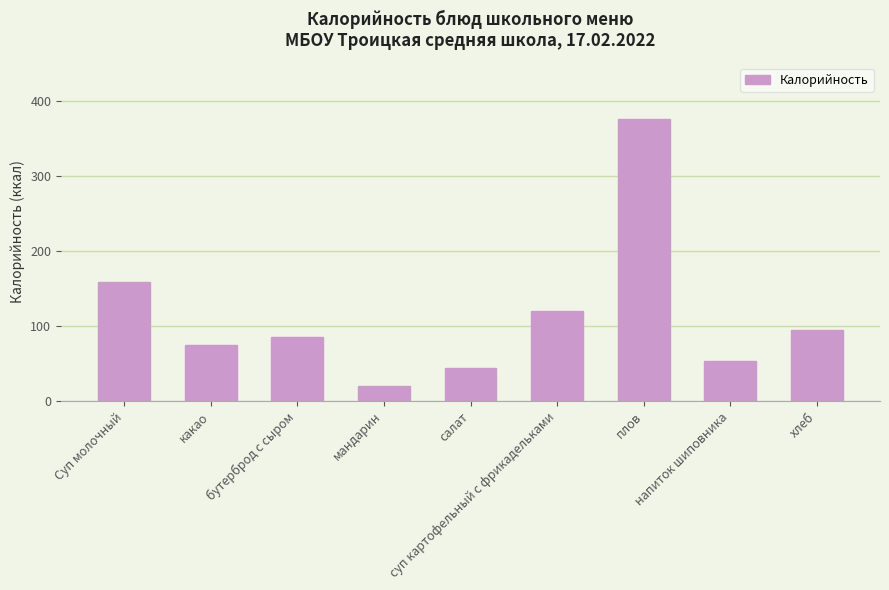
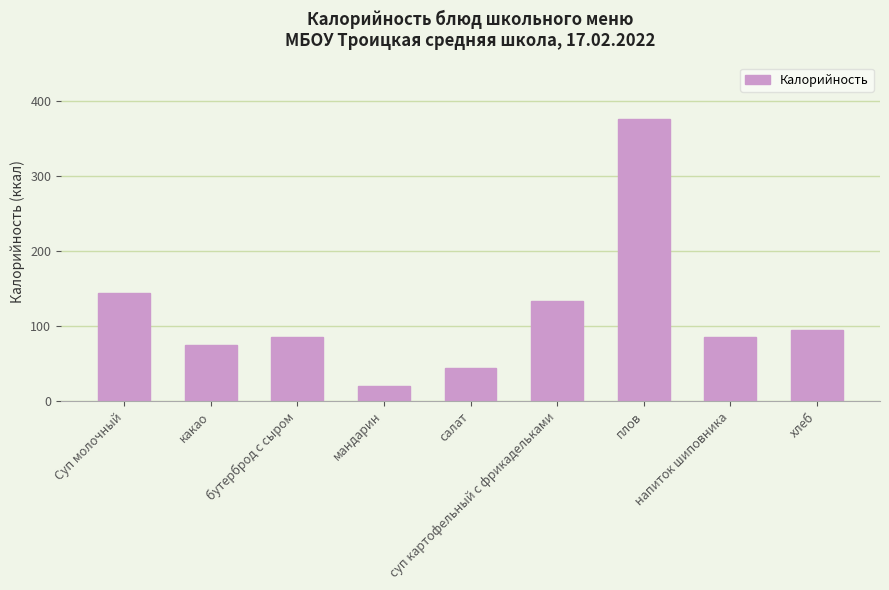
Суп молочный: 160 -> 140
суп картофельный с фрикадельками: 120 -> 130
напиток шиповника: 50 -> 90
